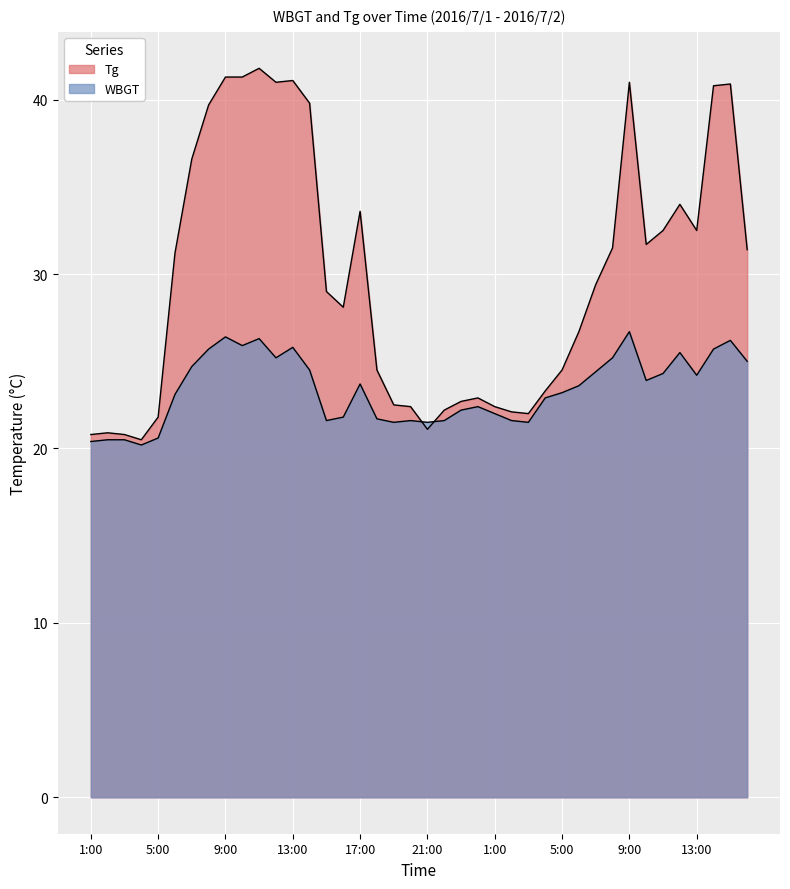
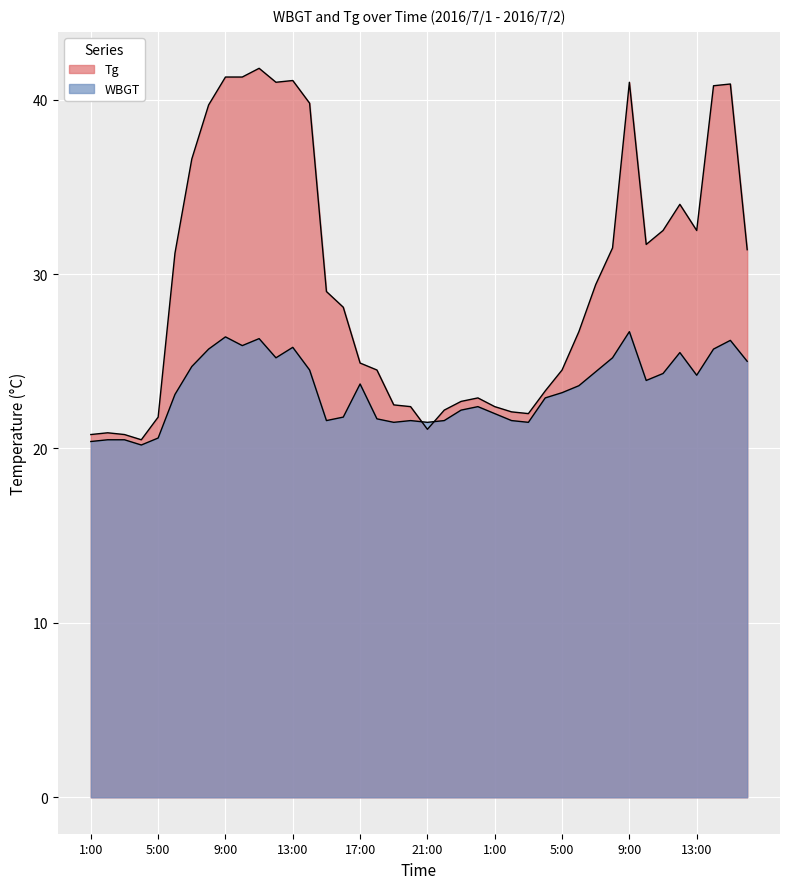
Tg, 17:00: 33.6 -> 24.9
